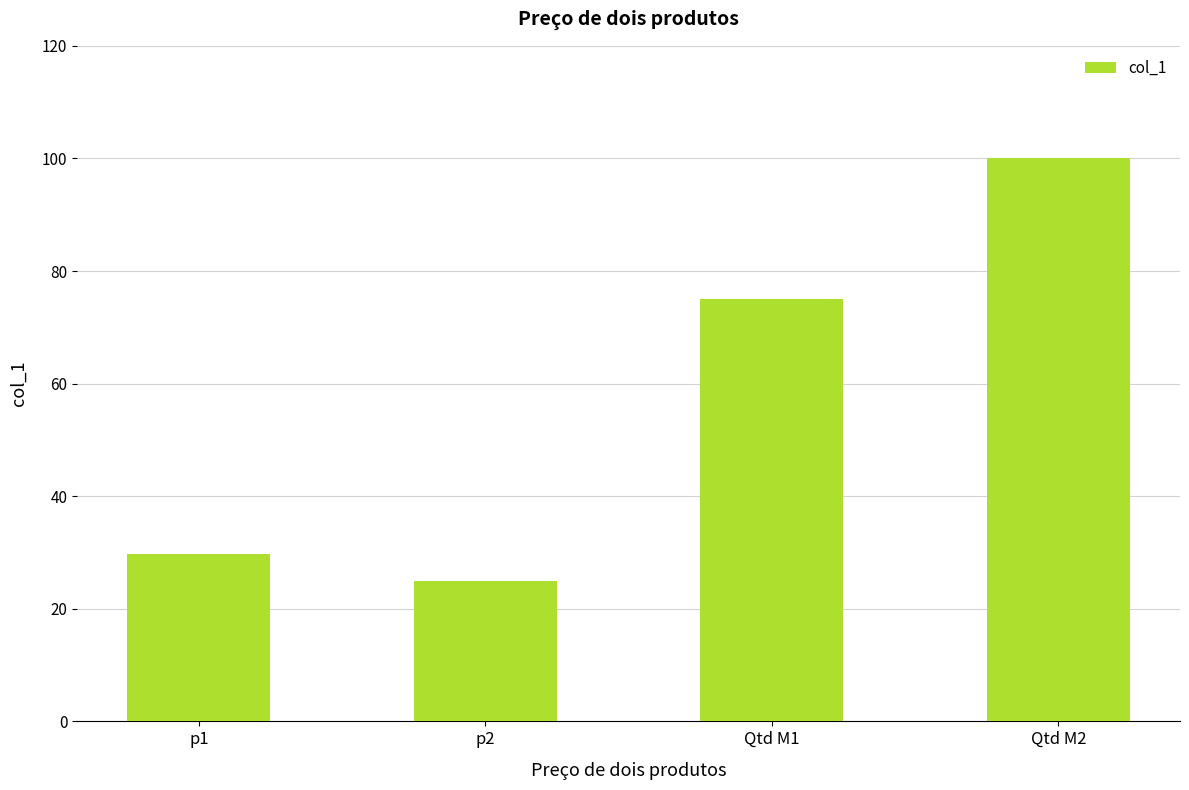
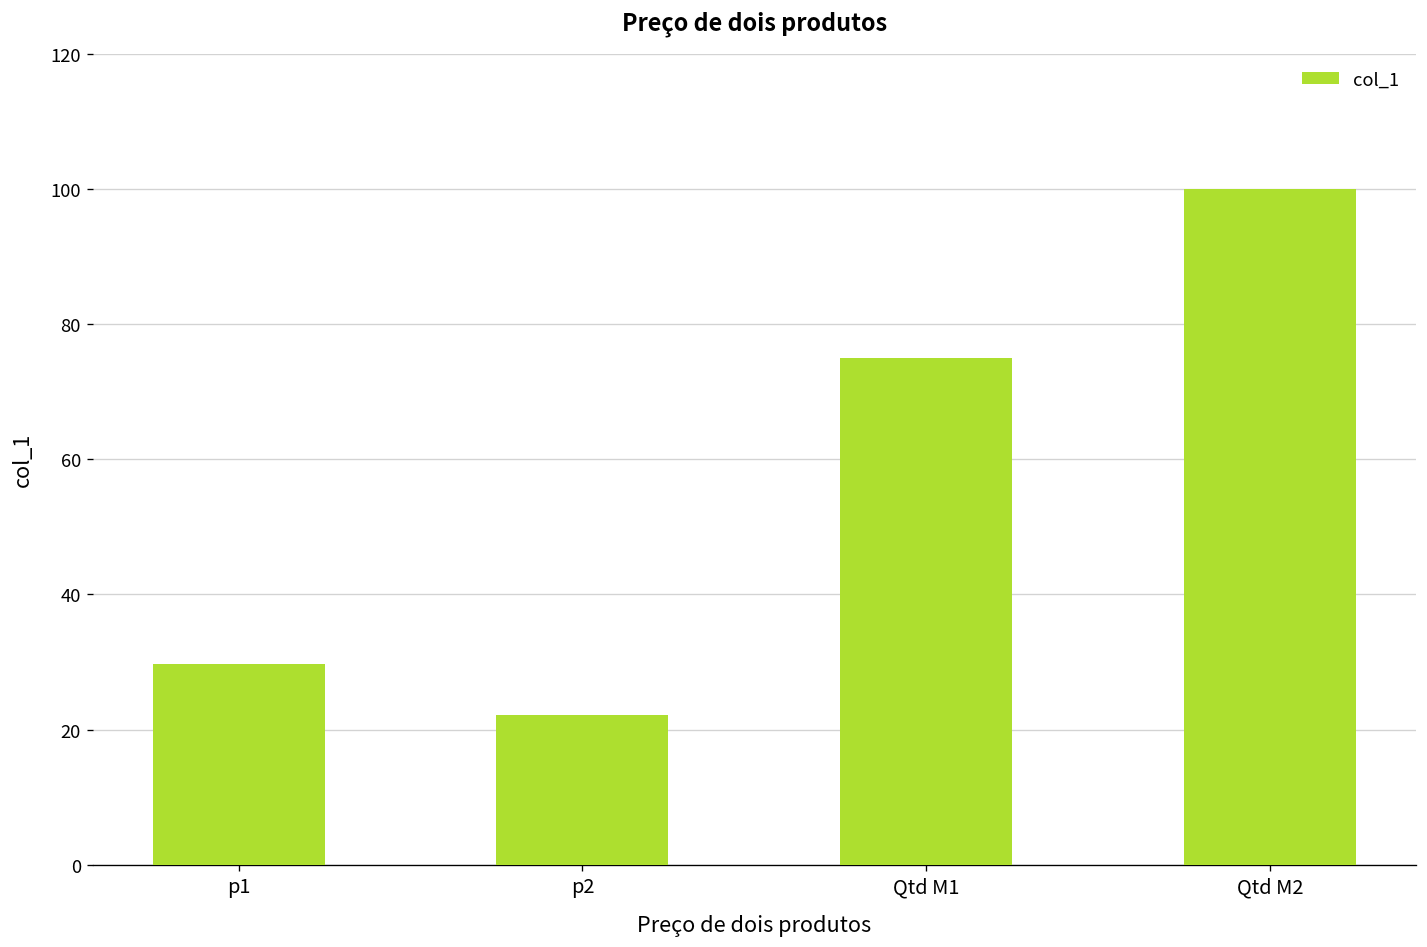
p2: 25 -> 22
